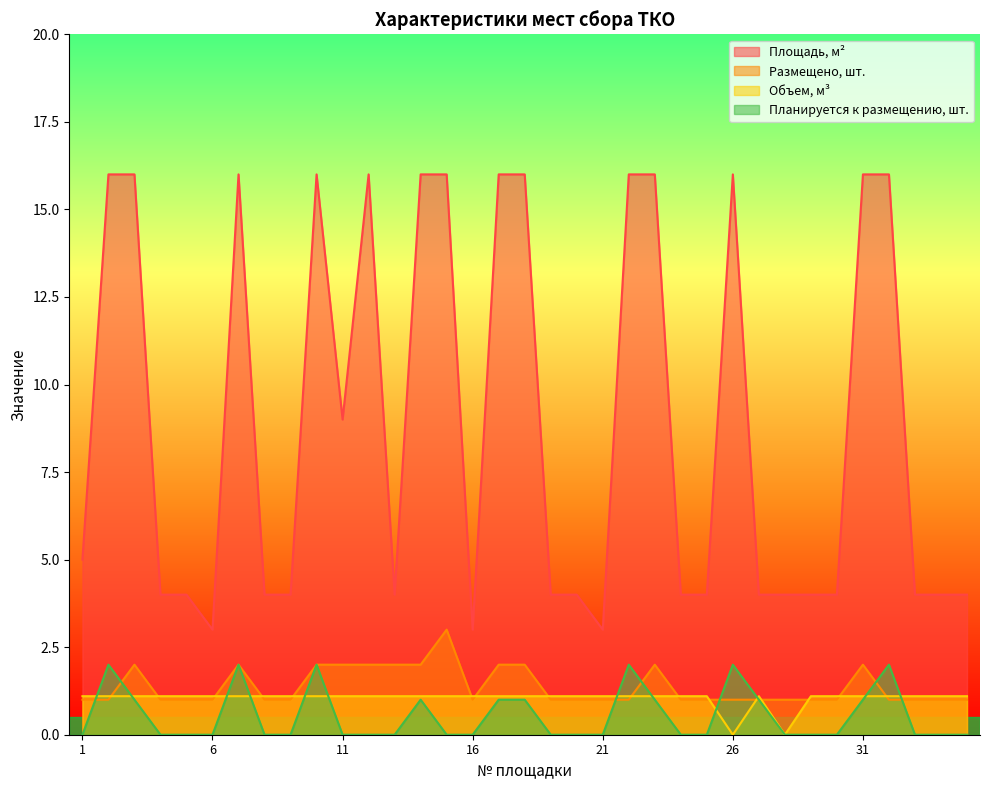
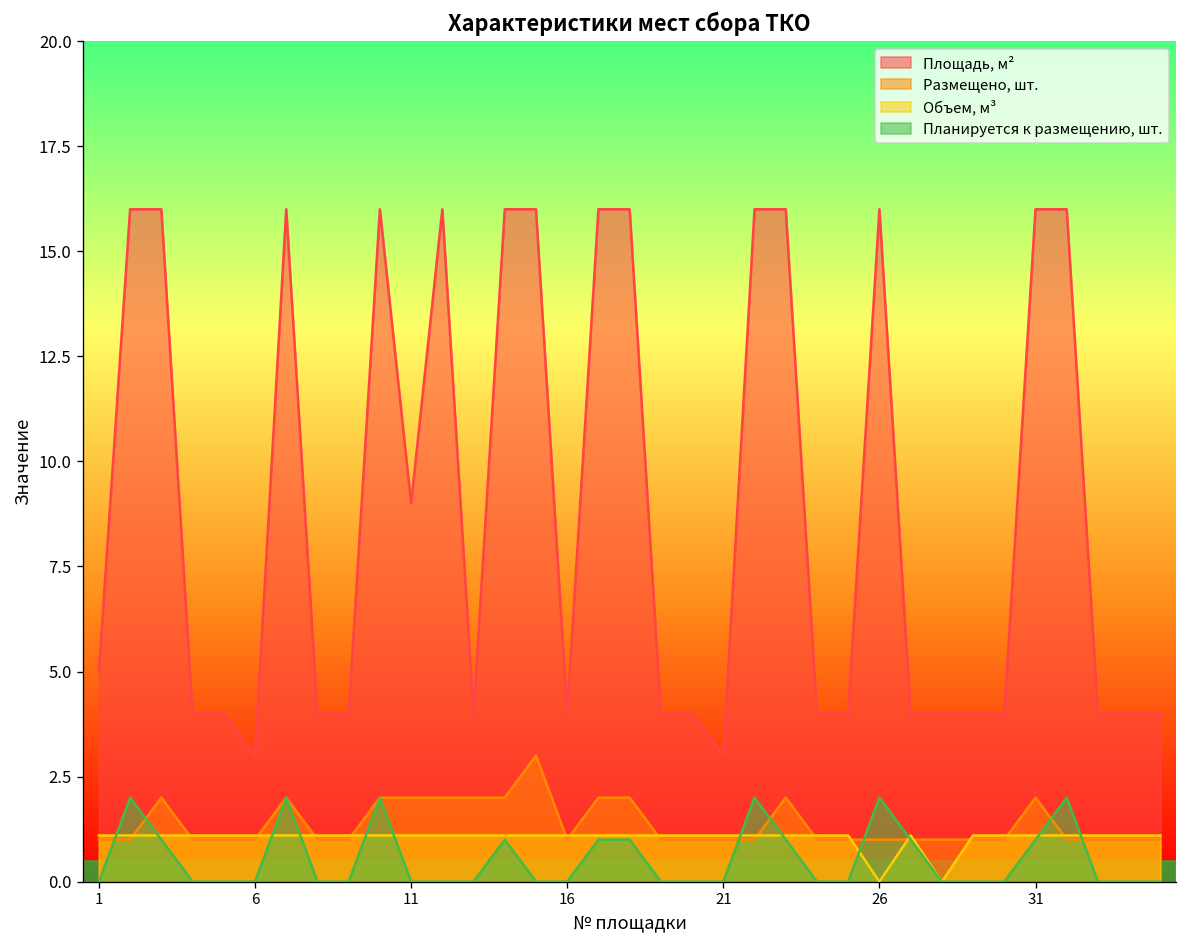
Площадь, м², 16: 3 -> 4
